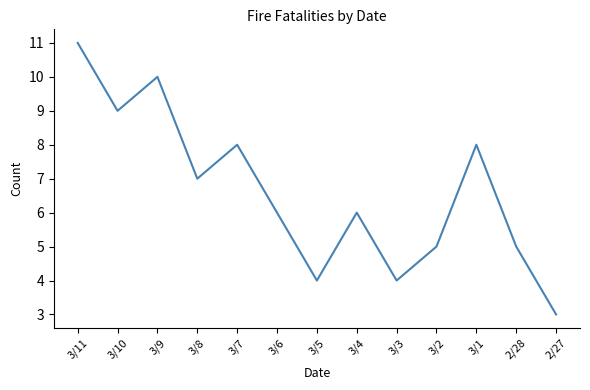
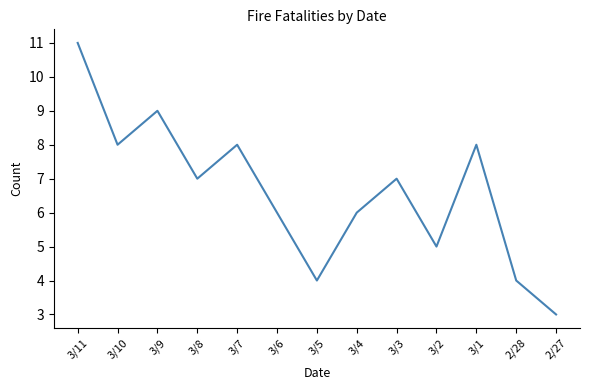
3/10: 9 -> 8
3/9: 10 -> 9
3/3: 4 -> 7
2/28: 5 -> 4
